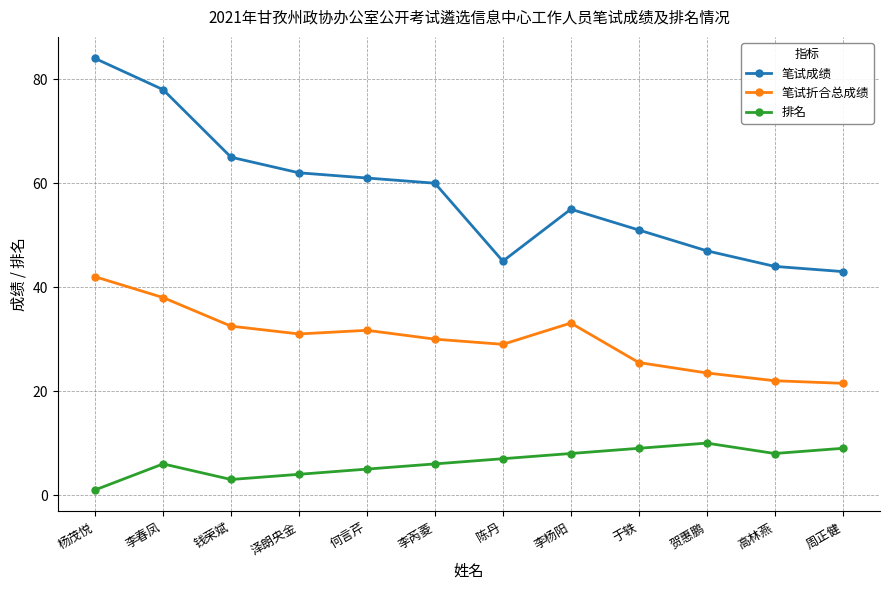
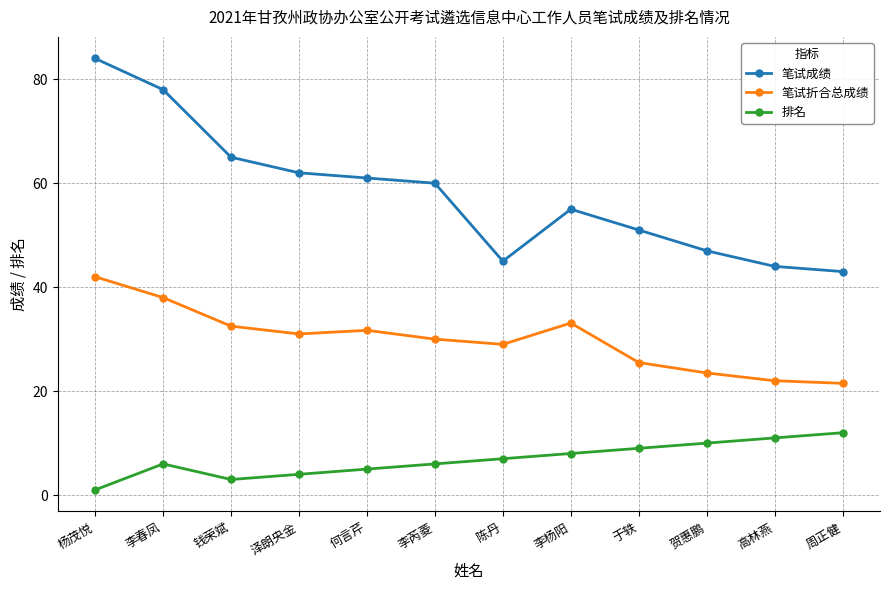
排名, 高林燕: 8 -> 11
排名, 周正健: 9 -> 12
